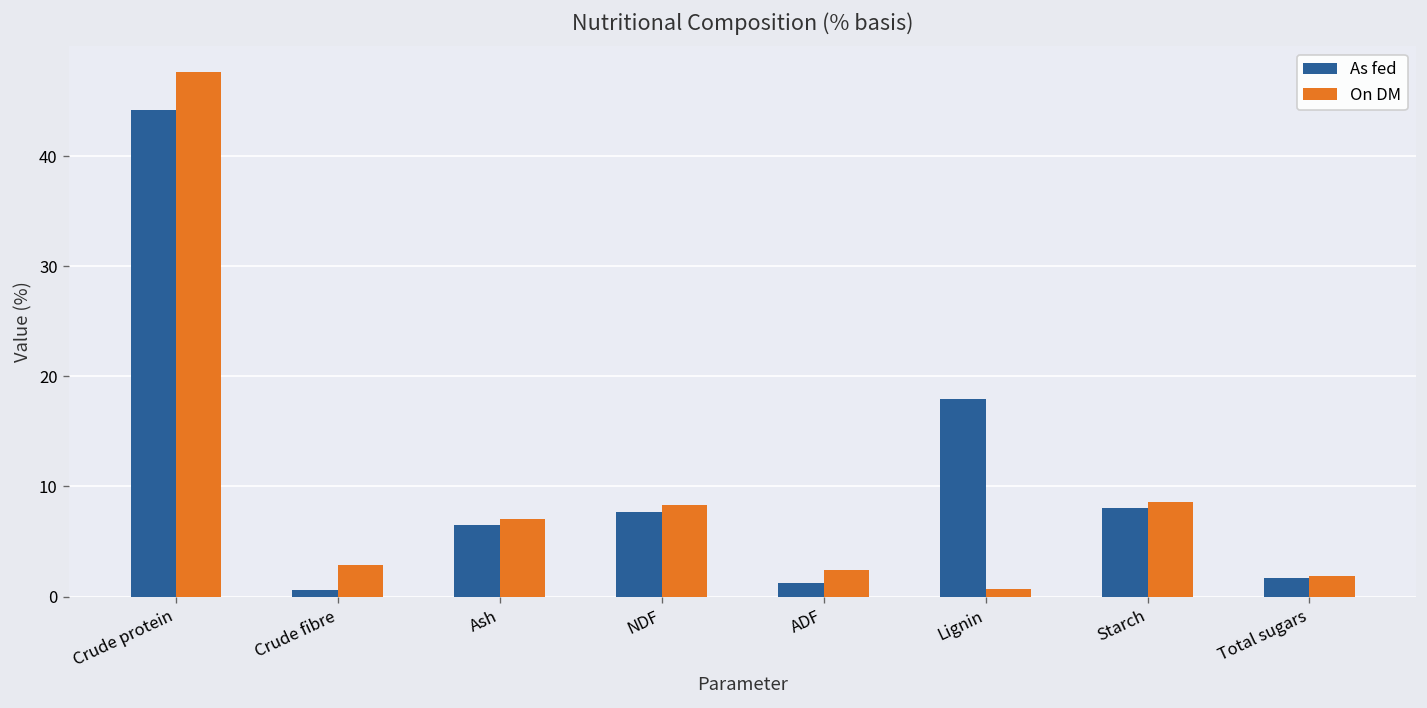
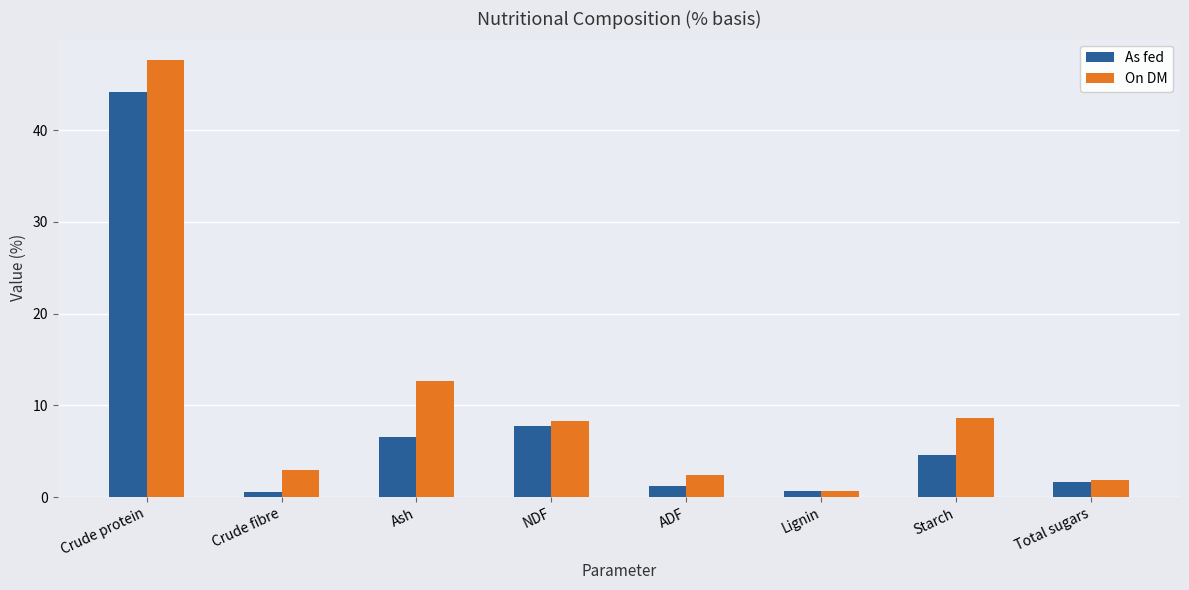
On DM, Ash: 7 -> 13
As fed, Lignin: 18 -> 1
As fed, Starch: 8 -> 5
